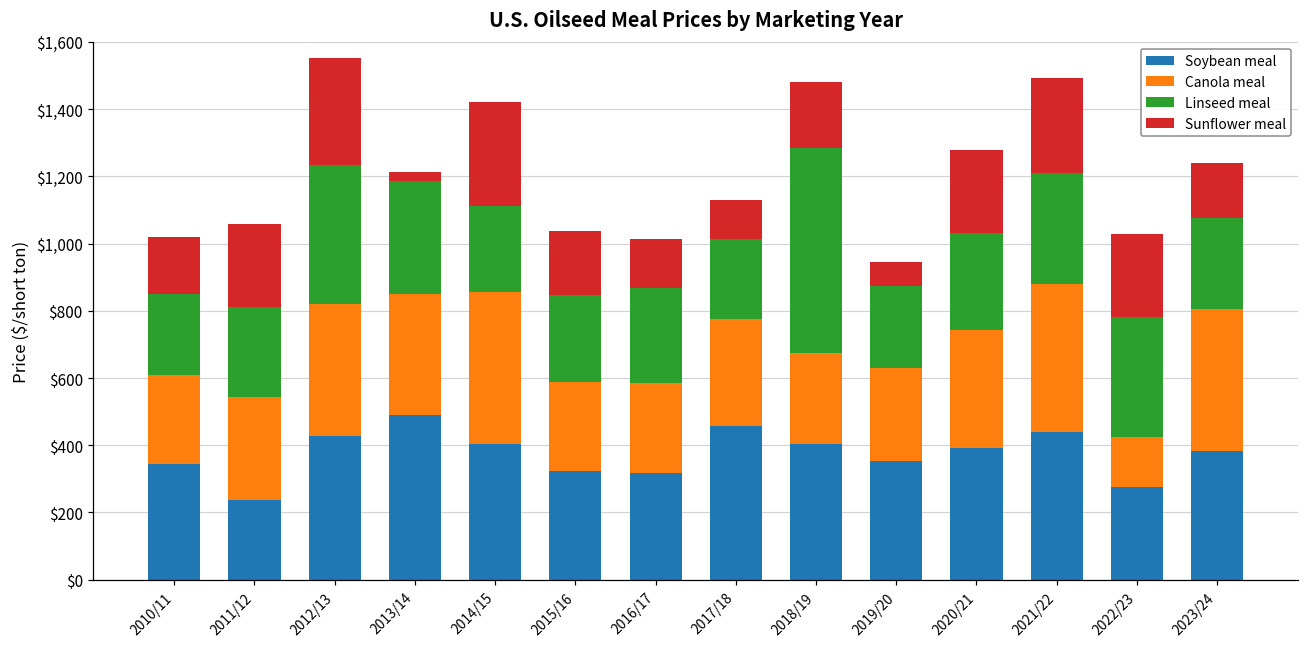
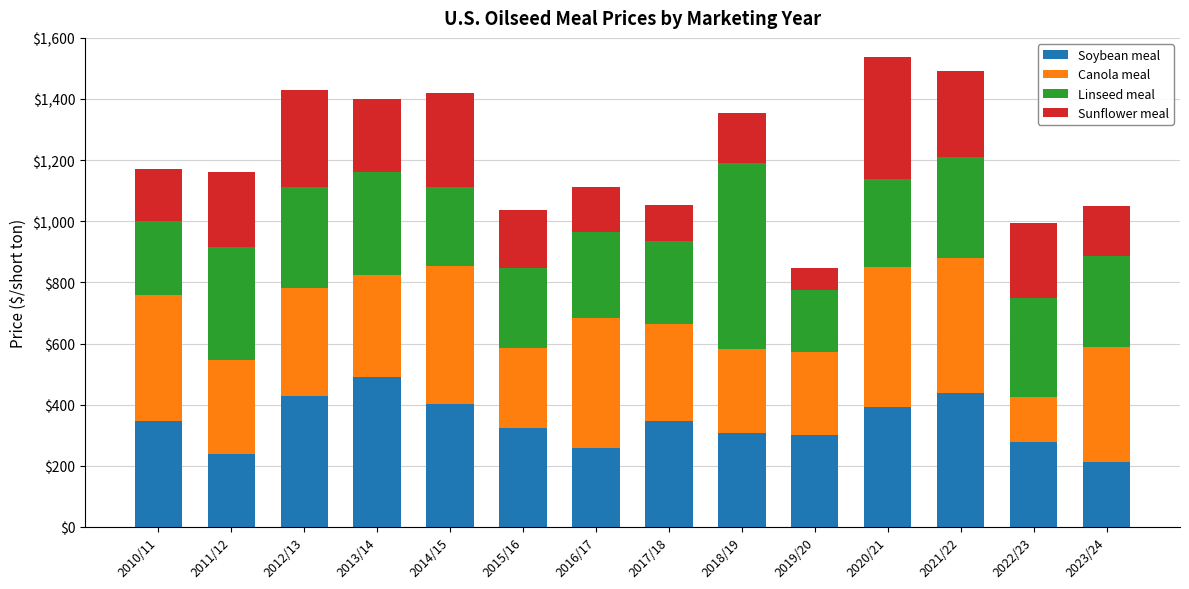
Canola meal, 2010/11: $260 -> $410
Linseed meal, 2011/12: $270 -> $370
Canola meal, 2012/13: $390 -> $350
Linseed meal, 2012/13: $410 -> $330
Canola meal, 2013/14: $360 -> $330
Sunflower meal, 2013/14: $30 -> $240
Soybean meal, 2016/17: $320 -> $260
Canola meal, 2016/17: $270 -> $420
Soybean meal, 2017/18: $460 -> $350
Linseed meal, 2017/18: $240 -> $270
Soybean meal, 2018/19: $400 -> $310
Sunflower meal, 2018/19: $200 -> $160
Soybean meal, 2019/20: $350 -> $300
Linseed meal, 2019/20: $250 -> $200
Canola meal, 2020/21: $350 -> $460
Sunflower meal, 2020/21: $250 -> $400
Linseed meal, 2022/23: $360 -> $330
Soybean meal, 2023/24: $380 -> $210
Canola meal, 2023/24: $420 -> $380
Linseed meal, 2023/24: $270 -> $300
